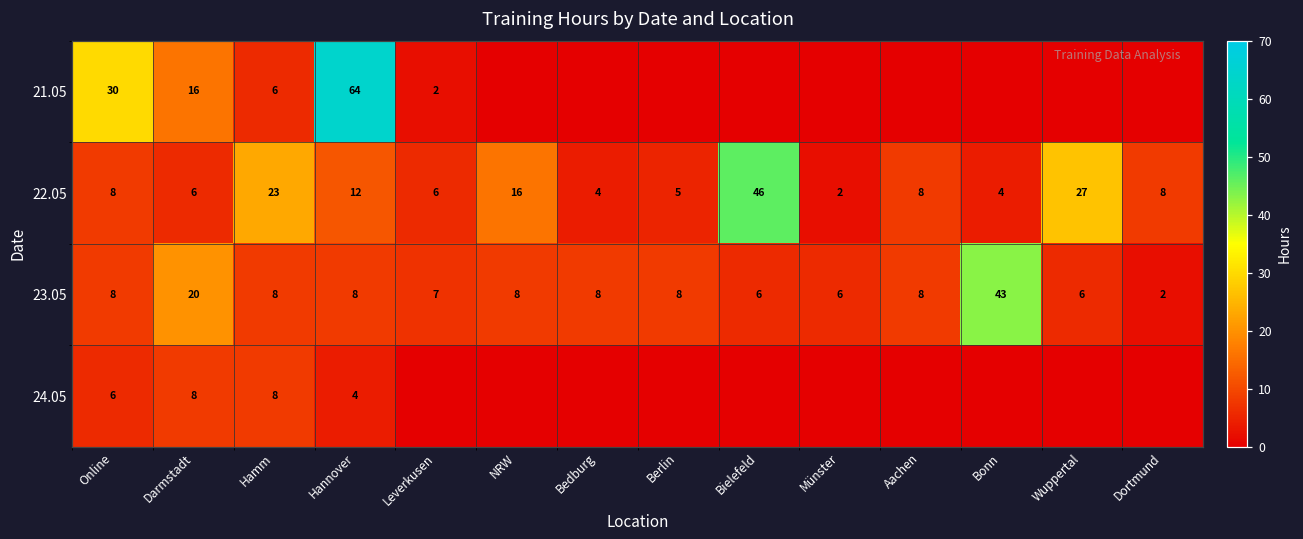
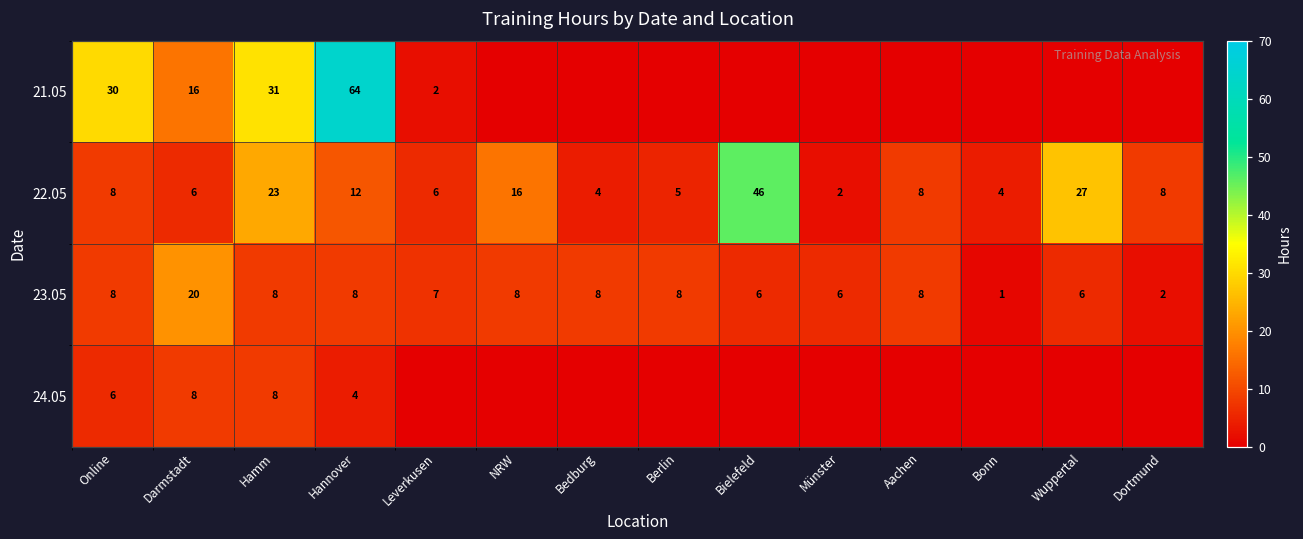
21.05, Hamm: 6 -> 31
23.05, Bonn: 43 -> 1
